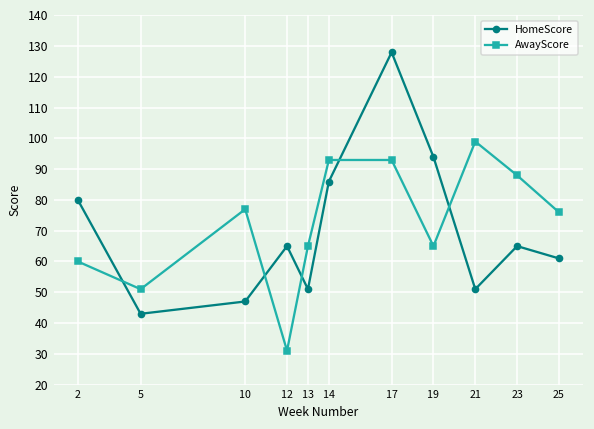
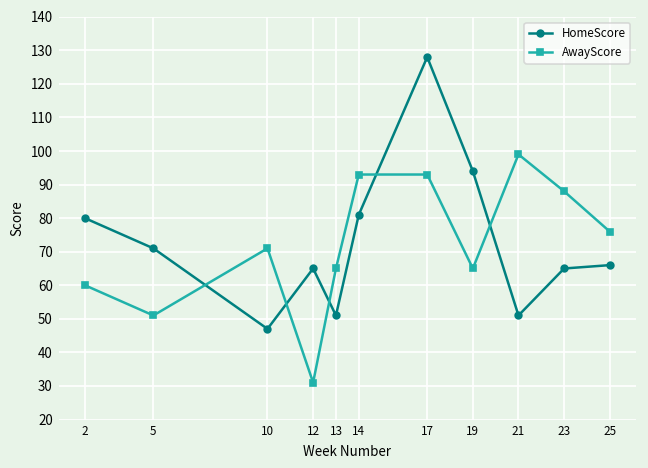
HomeScore, 5: 43 -> 71
AwayScore, 10: 77 -> 71
HomeScore, 14: 86 -> 81
HomeScore, 25: 61 -> 66
